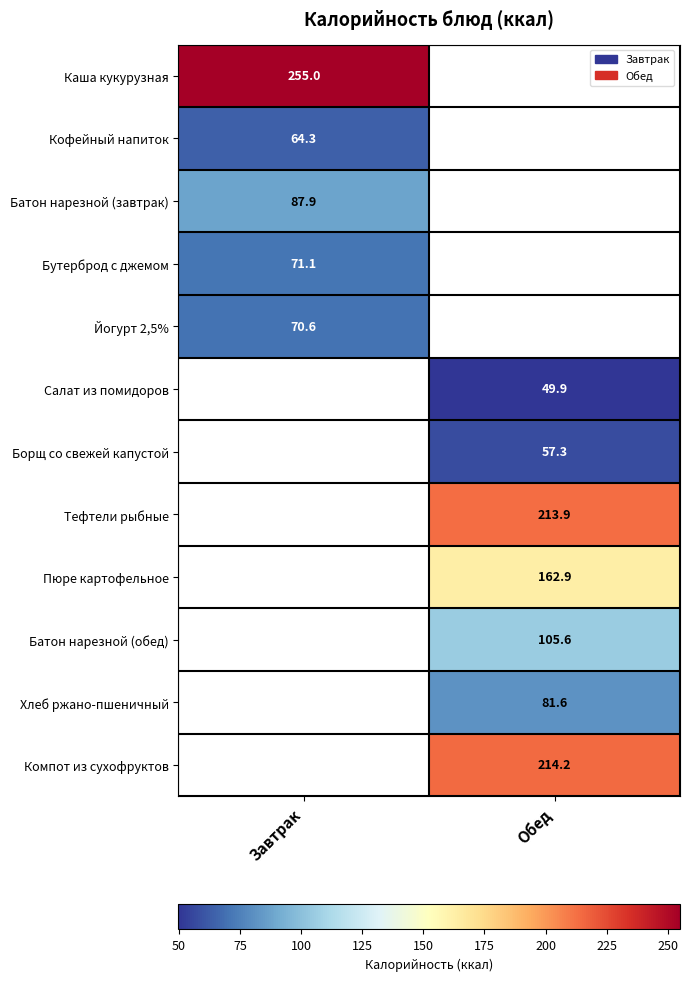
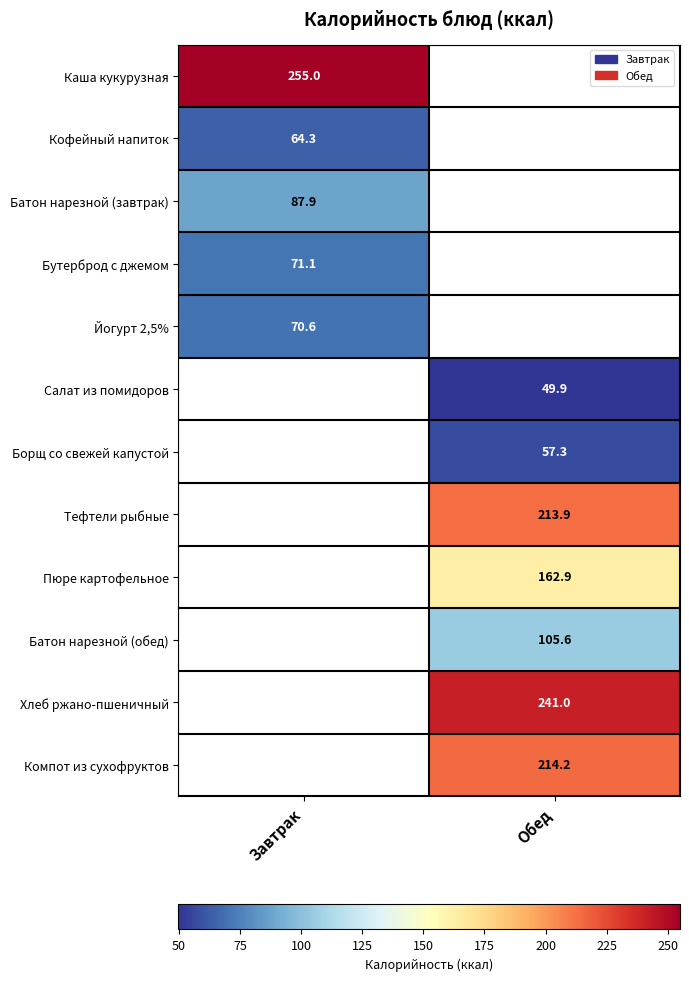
Хлеб ржано-пшеничный, Обед: 81.6 -> 241.0
